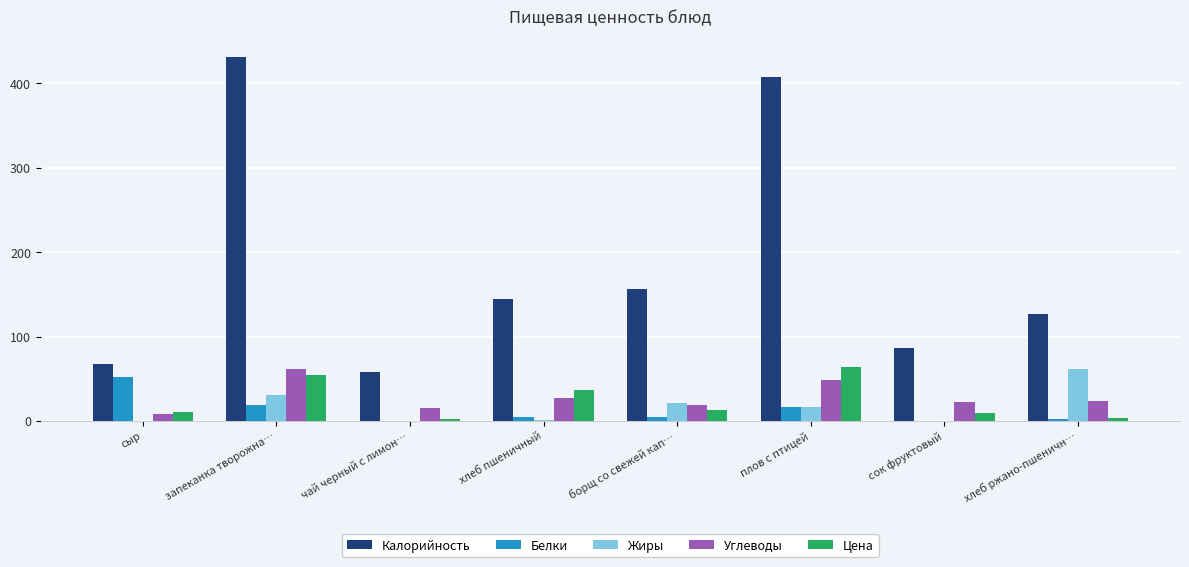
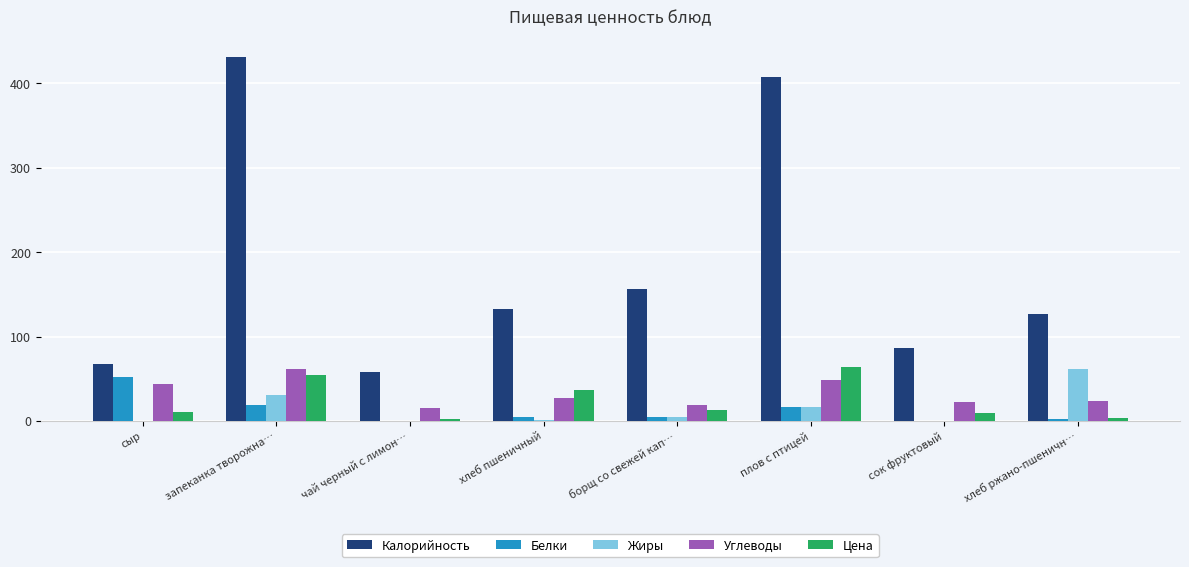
Углеводы, сыр: 10 -> 40
Калорийность, хлеб пшеничный: 140 -> 130
Жиры, борщ со свежей кап…: 20 -> 0
